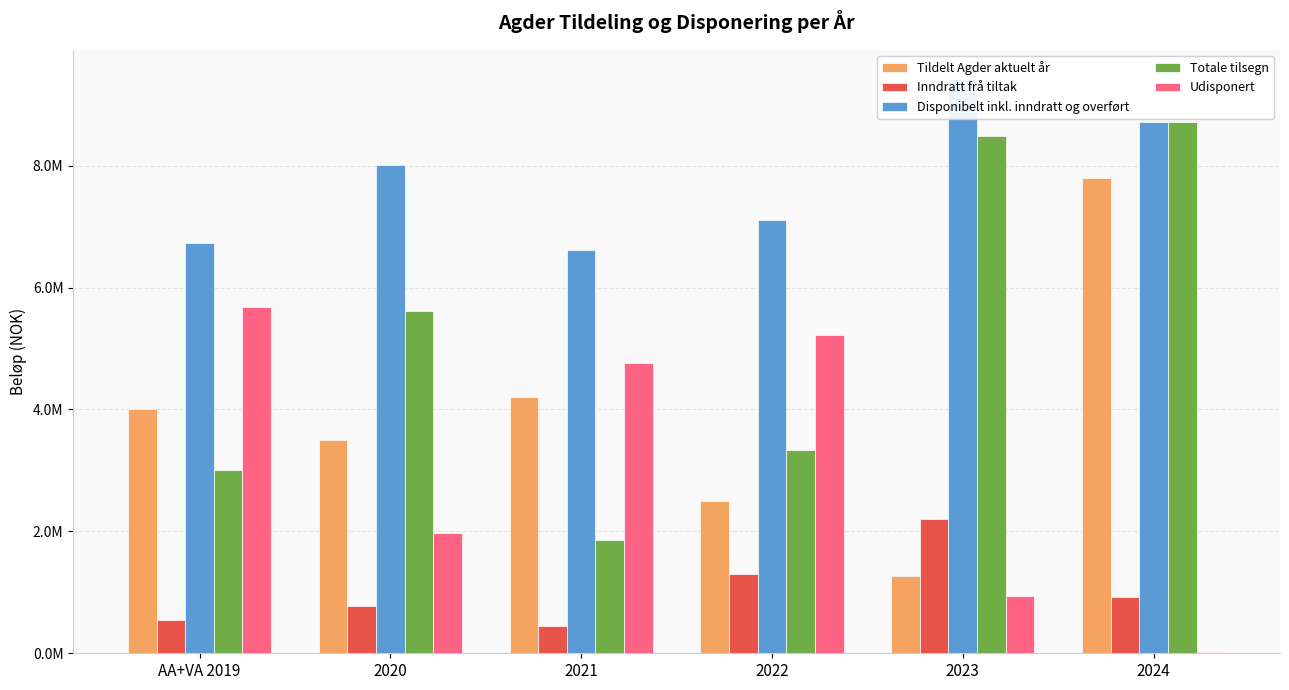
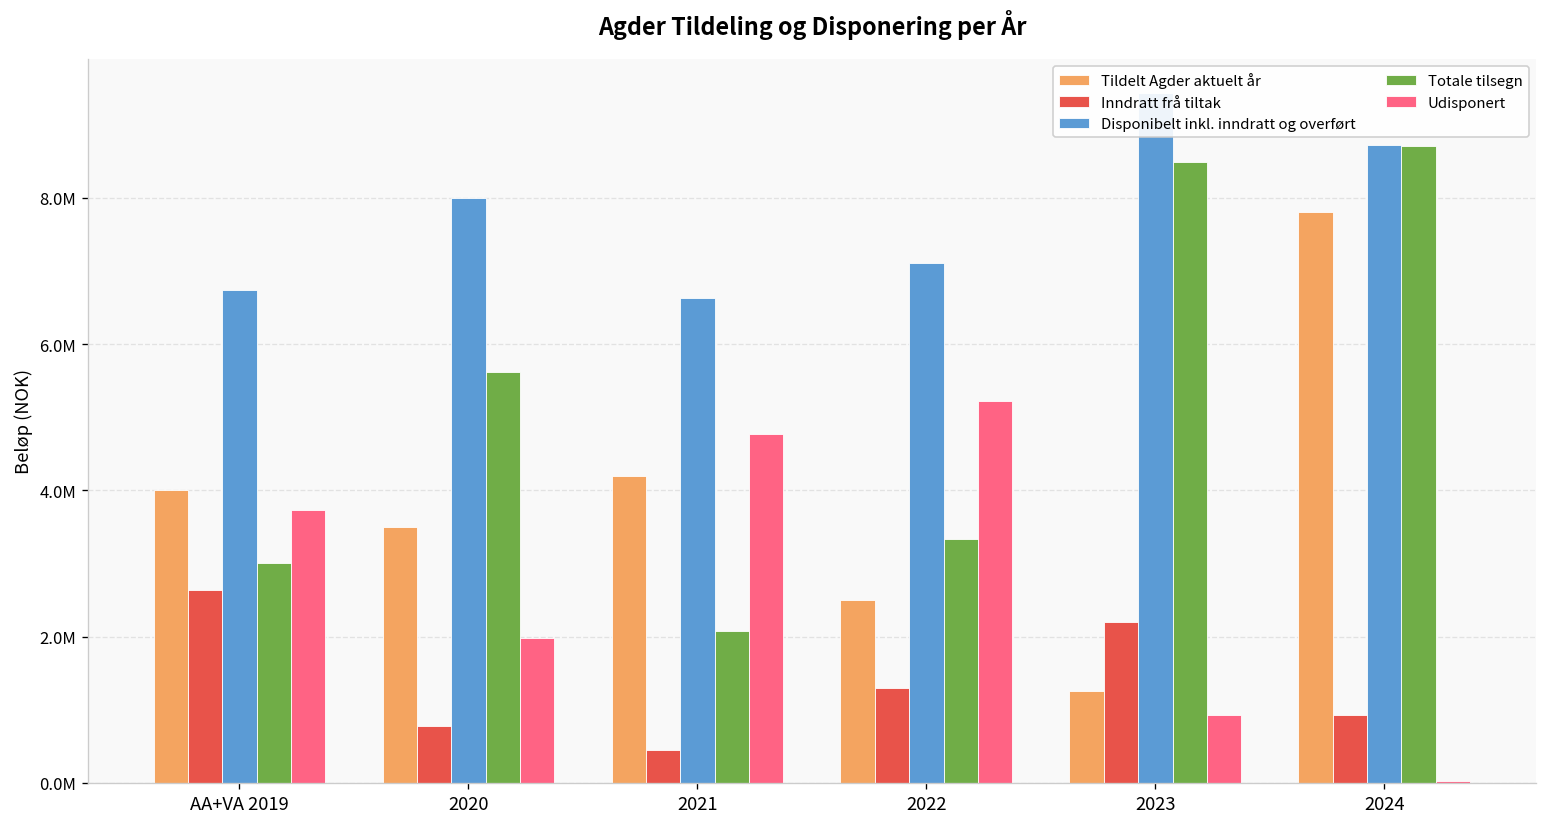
Inndratt frå tiltak, AA+VA 2019: 500000 -> 2600000
Udisponert, AA+VA 2019: 5700000 -> 3700000
Totale tilsegn, 2021: 1900000 -> 2100000
